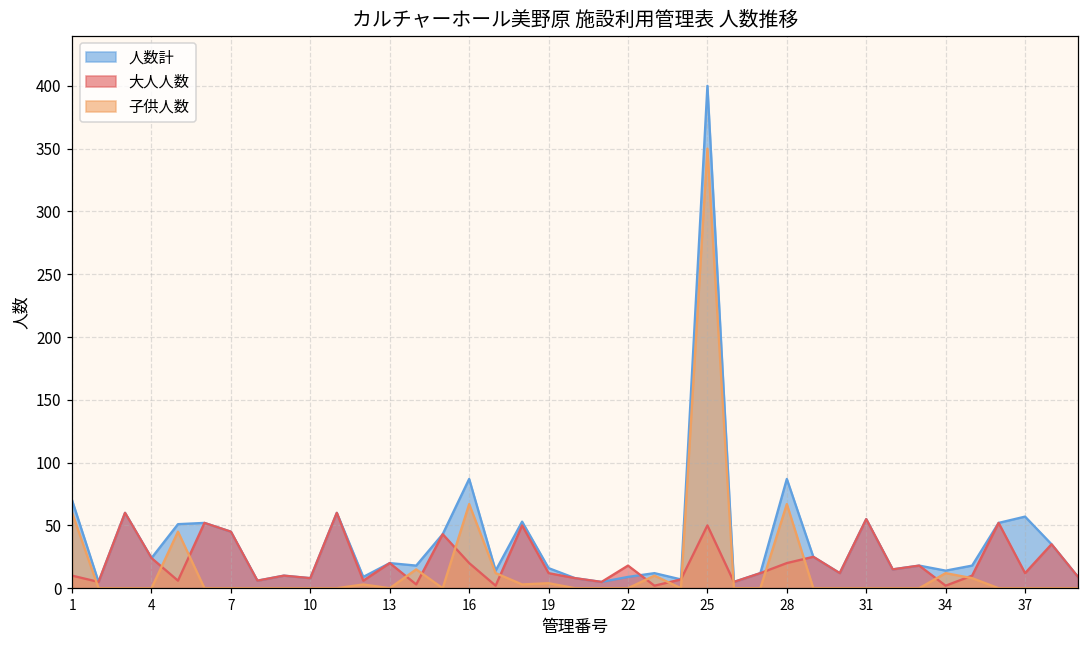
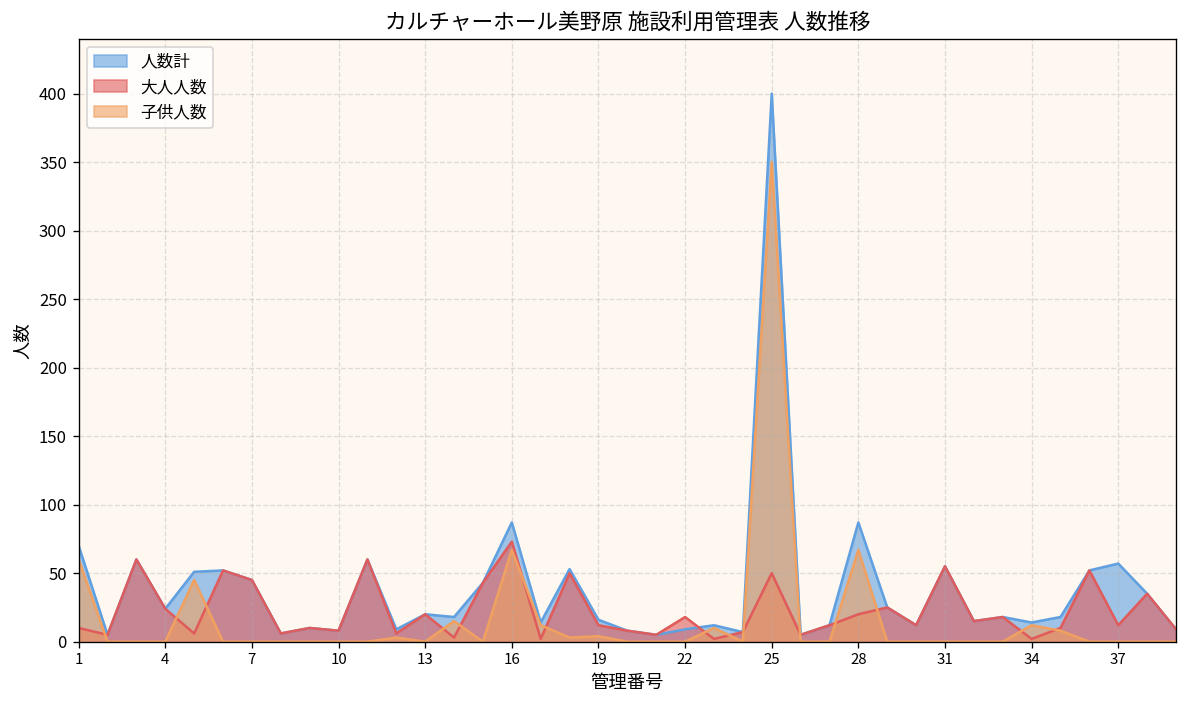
大人人数, 16: 20 -> 73
